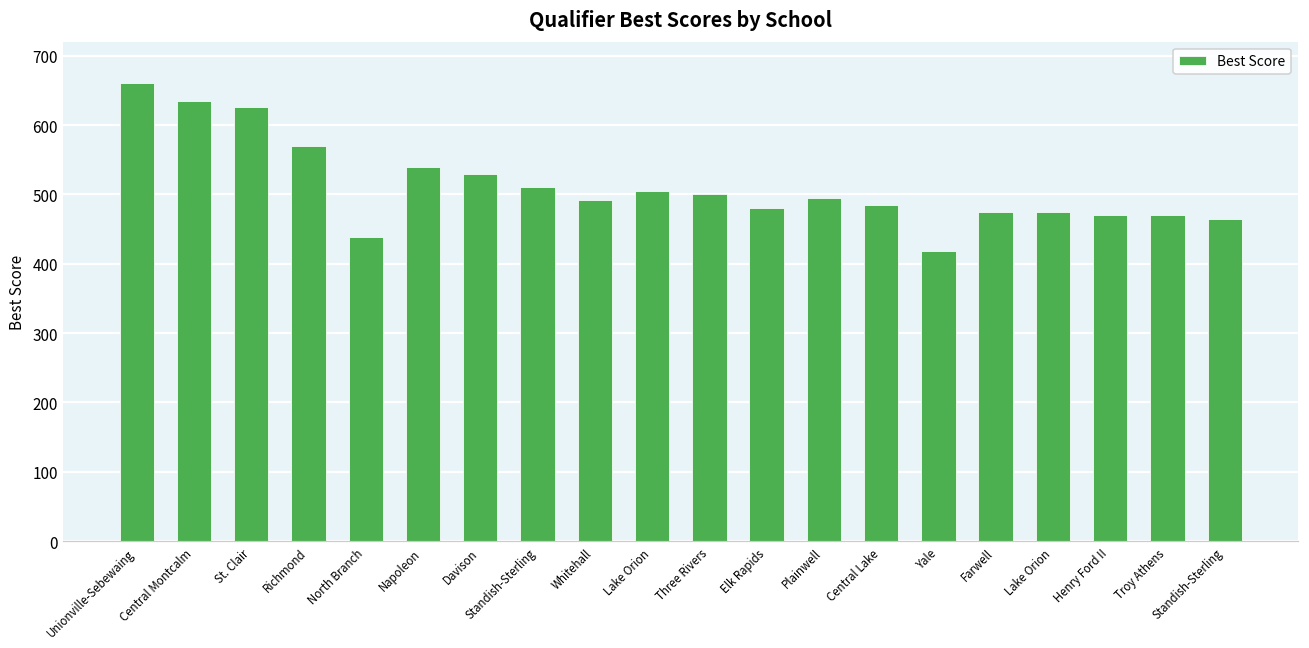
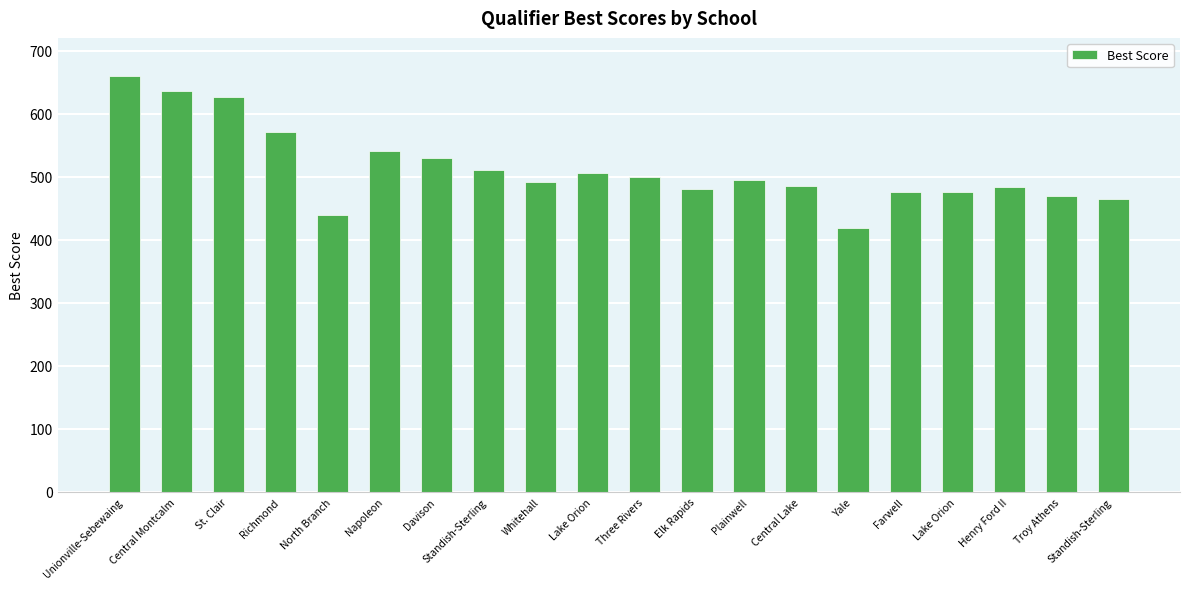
Henry Ford II: 470 -> 480
